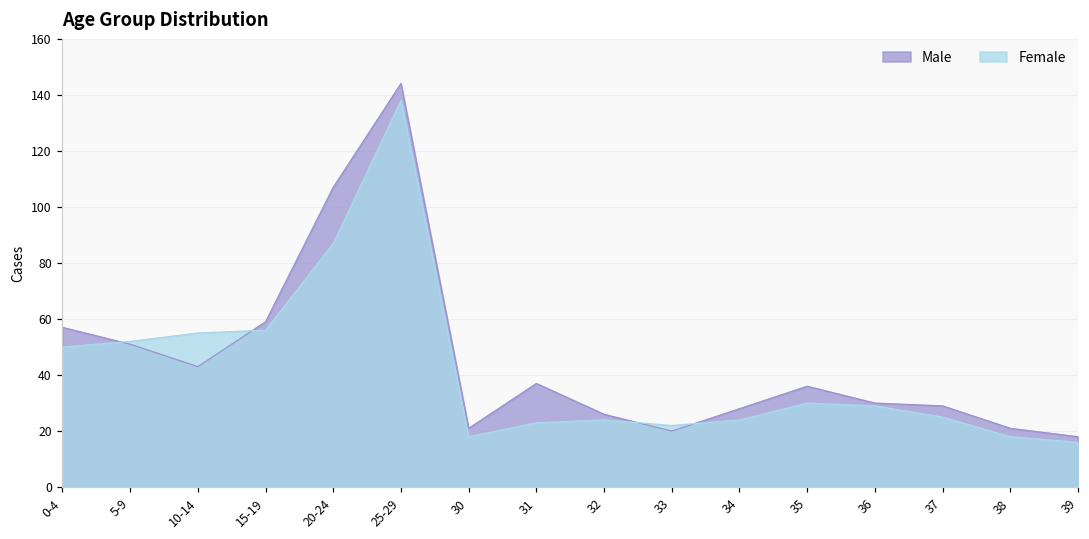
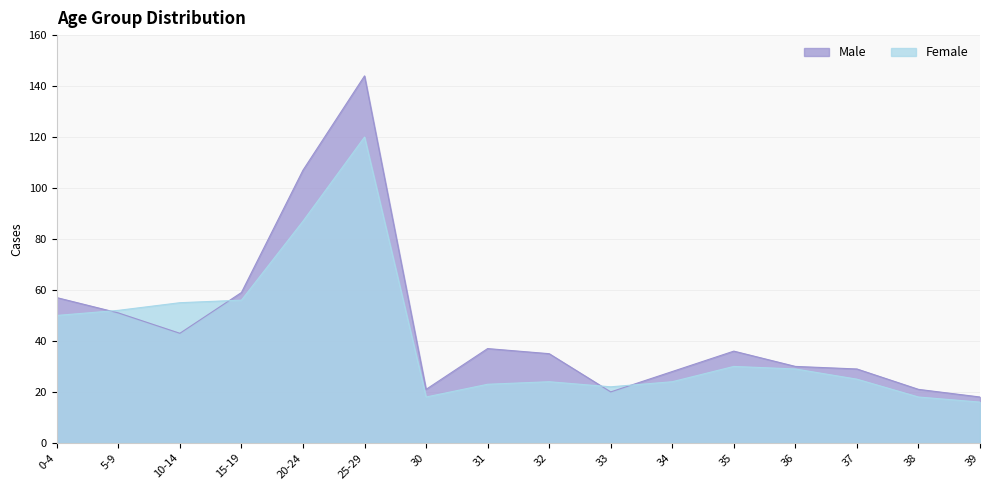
Female, 25-29: 138 -> 120
Male, 32: 26 -> 35
